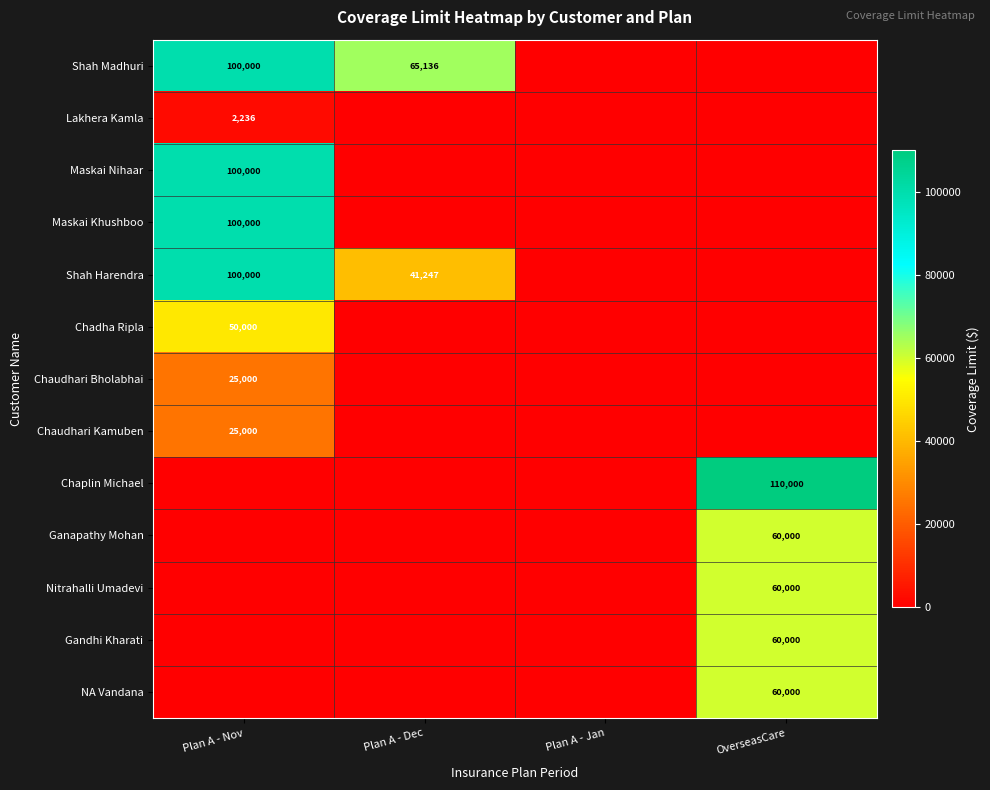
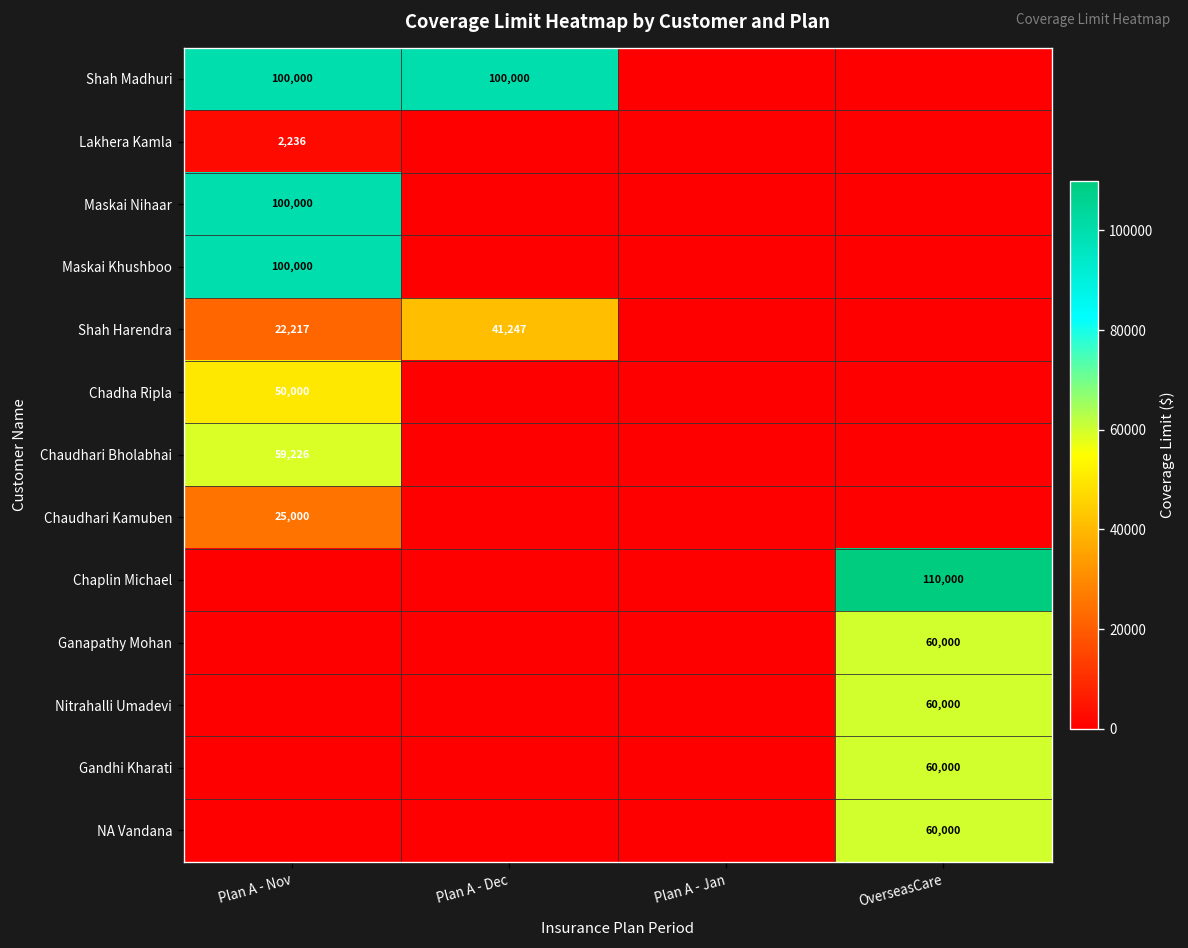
Shah Madhuri, Plan A - Dec: 65,136 -> 100,000
Shah Harendra, Plan A - Nov: 100,000 -> 22,217
Chaudhari Bholabhai, Plan A - Nov: 25,000 -> 59,226
